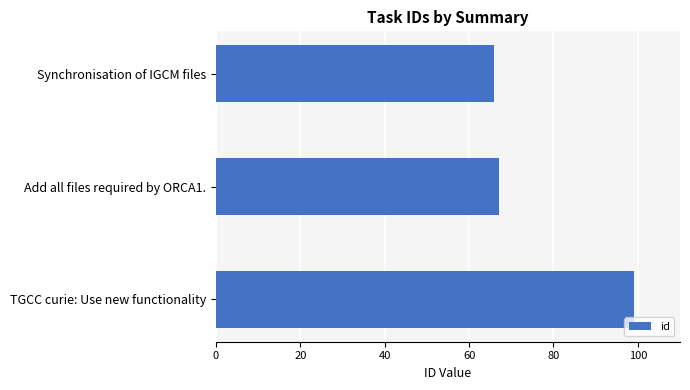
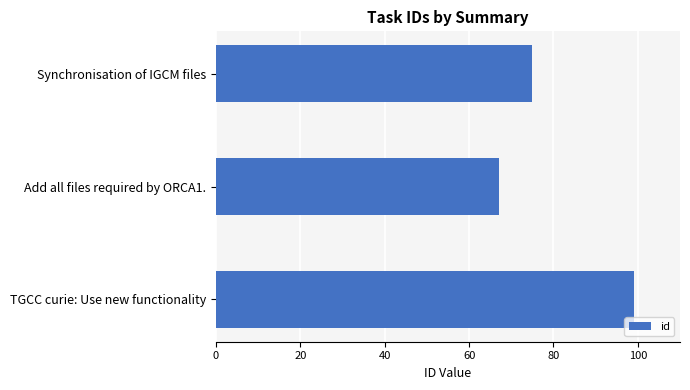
Synchronisation of IGCM files: 66 -> 75
